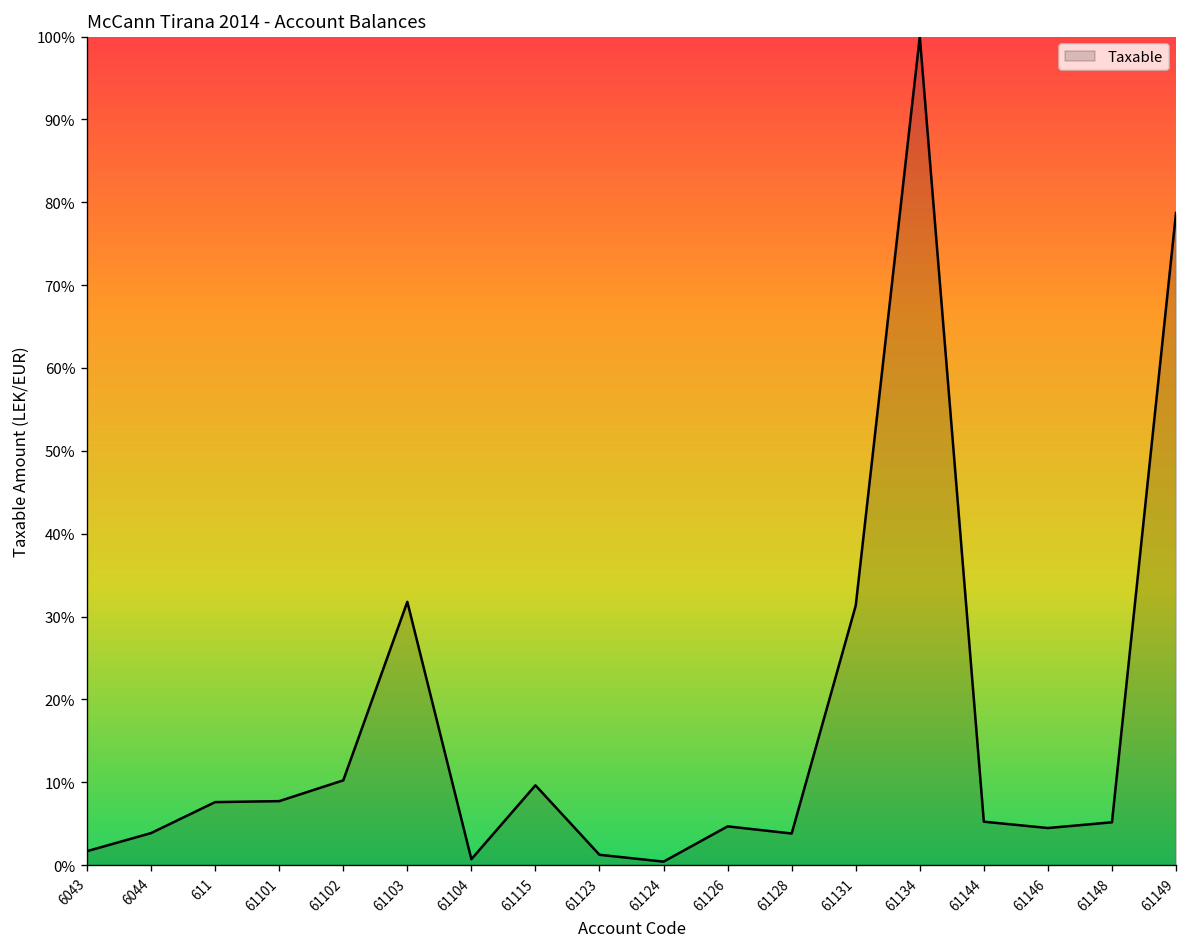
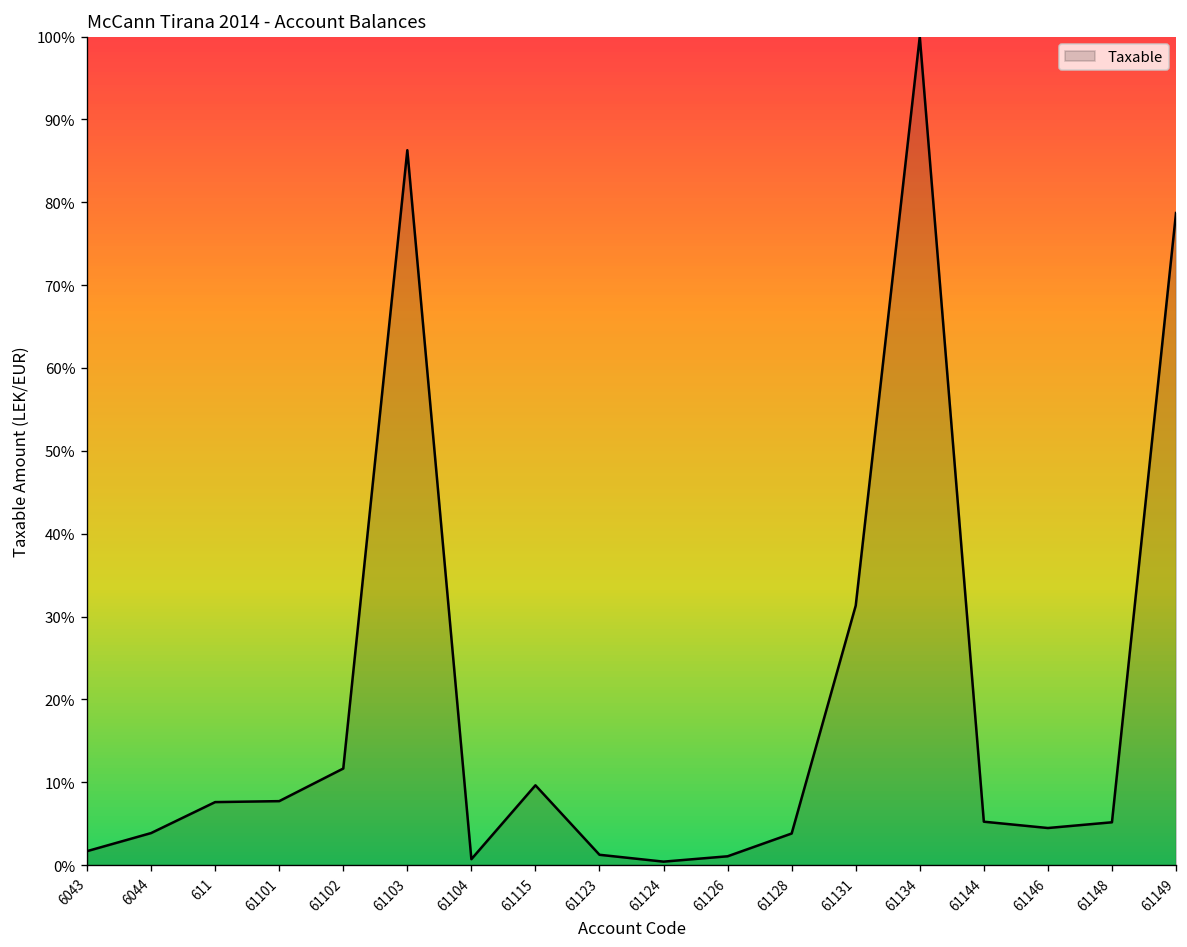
61102: 10% -> 12%
61103: 32% -> 86%
61126: 5% -> 1%
